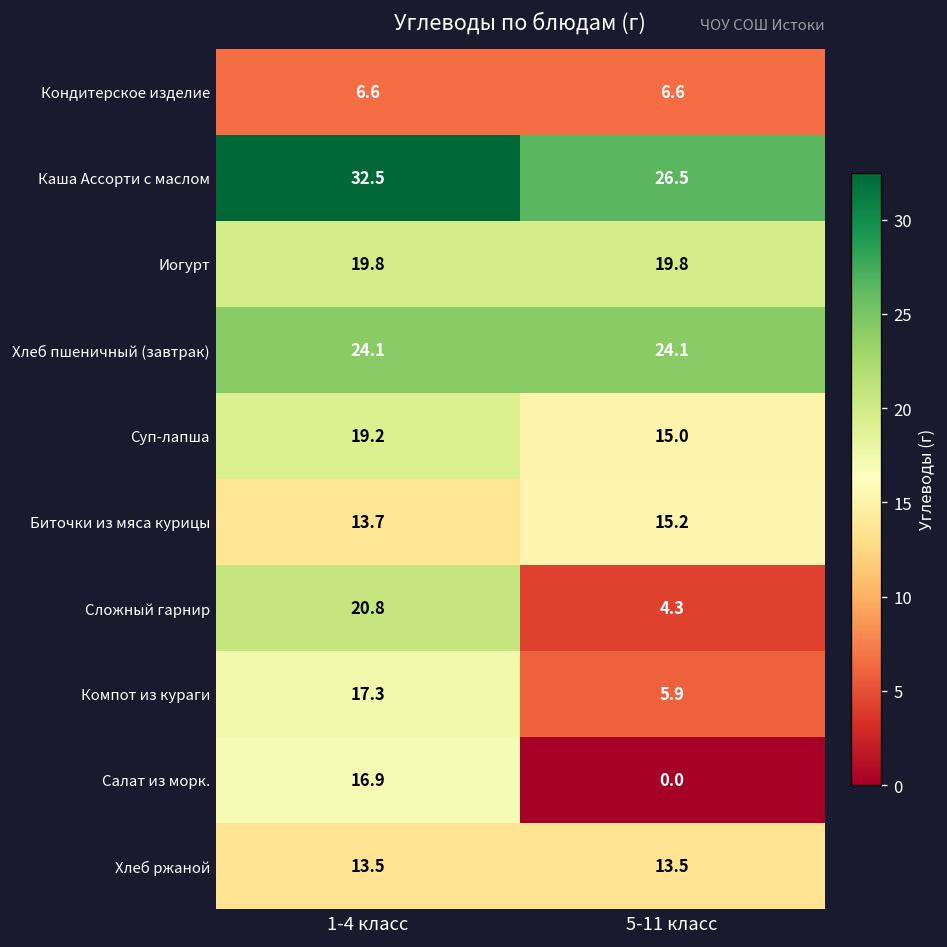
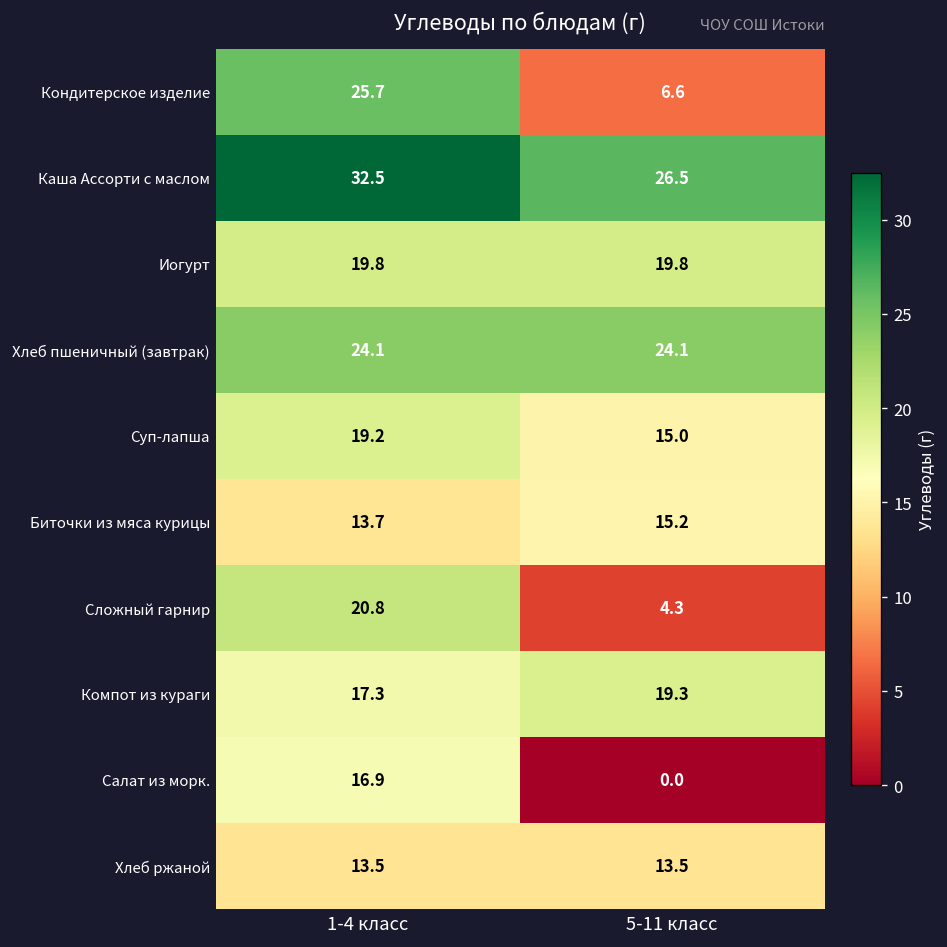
Кондитерское изделие, 1-4 класс: 6.6 -> 25.7
Компот из кураги, 5-11 класс: 5.9 -> 19.3
